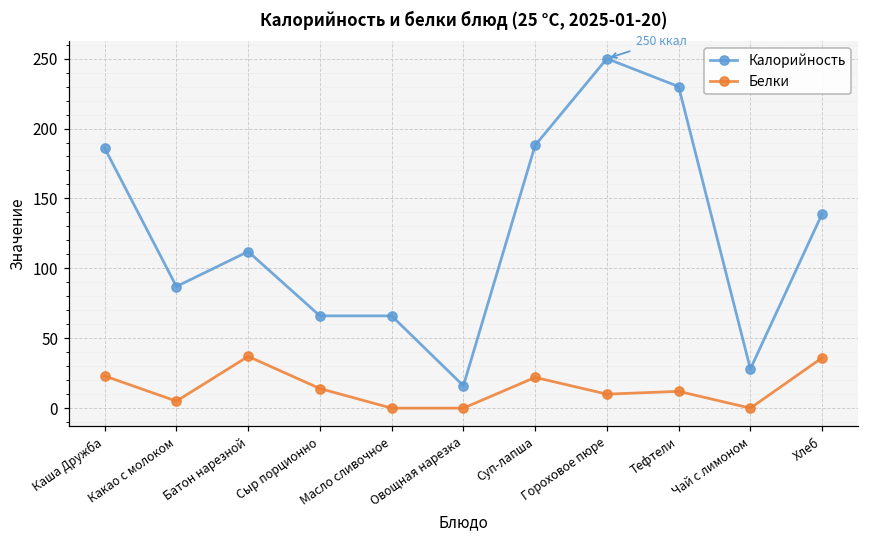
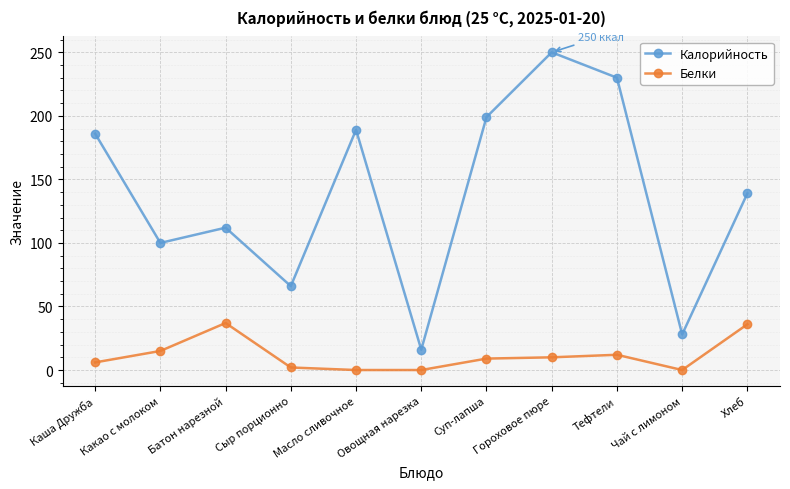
Белки, Каша Дружба: 23 -> 6
Калорийность, Какао с молоком: 87 -> 100
Белки, Какао с молоком: 5 -> 15
Белки, Сыр порционно: 14 -> 2
Калорийность, Масло сливочное: 66 -> 189
Калорийность, Суп-лапша: 188 -> 199
Белки, Суп-лапша: 22 -> 9
